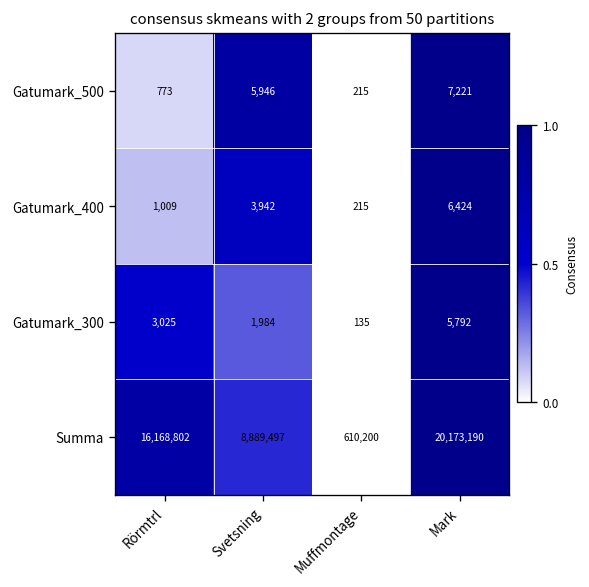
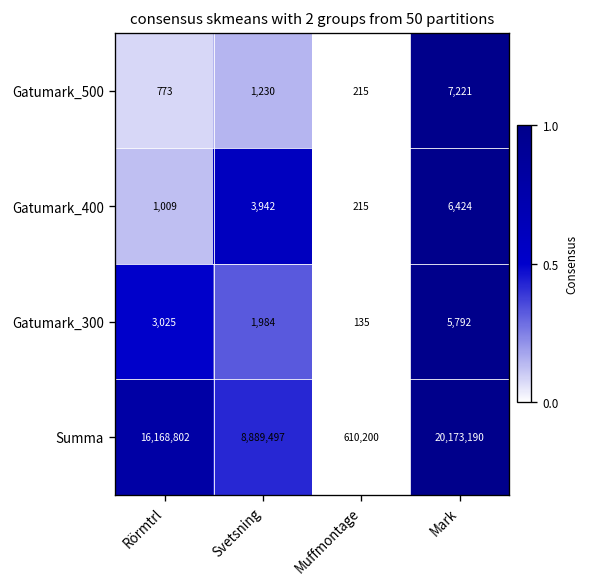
Gatumark_500, Svetsning: 5,946 -> 1,230
